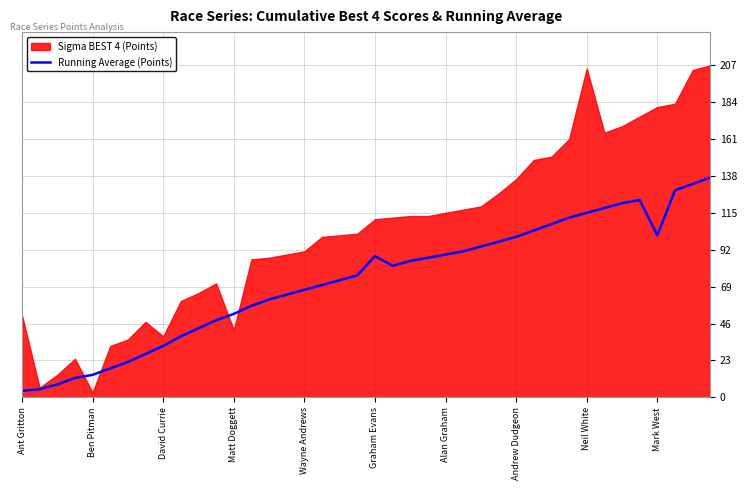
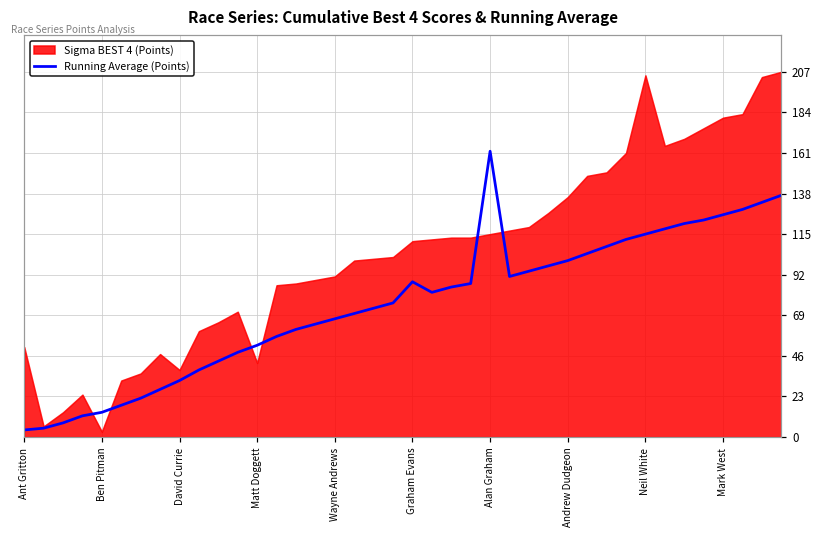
Running Average (Points), Alan Graham: 89 -> 162
Running Average (Points), Mark West: 101 -> 126
